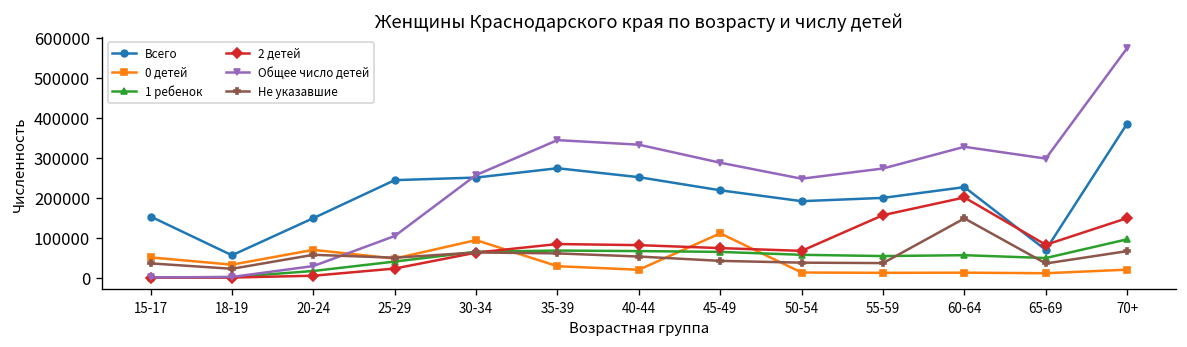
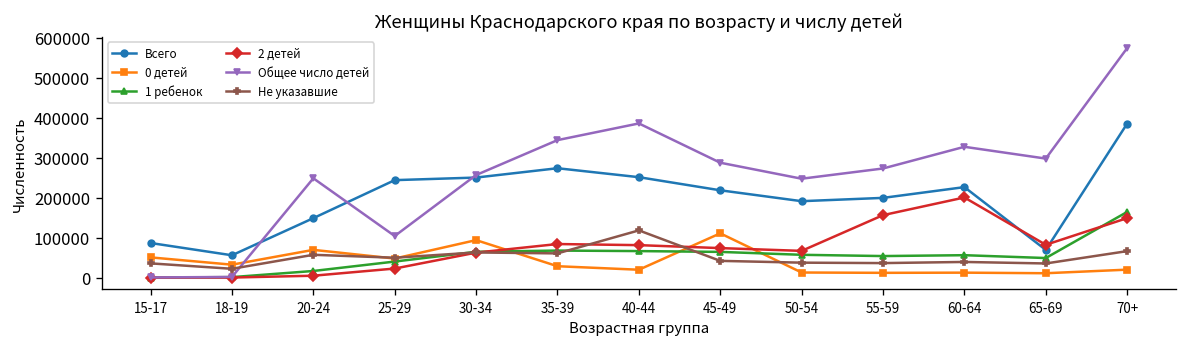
Всего, 15-17: 150000 -> 90000
Общее число детей, 20-24: 30000 -> 250000
Общее число детей, 40-44: 330000 -> 390000
Не указавшие, 40-44: 50000 -> 120000
Не указавшие, 60-64: 150000 -> 40000
1 ребенок, 70+: 100000 -> 160000
